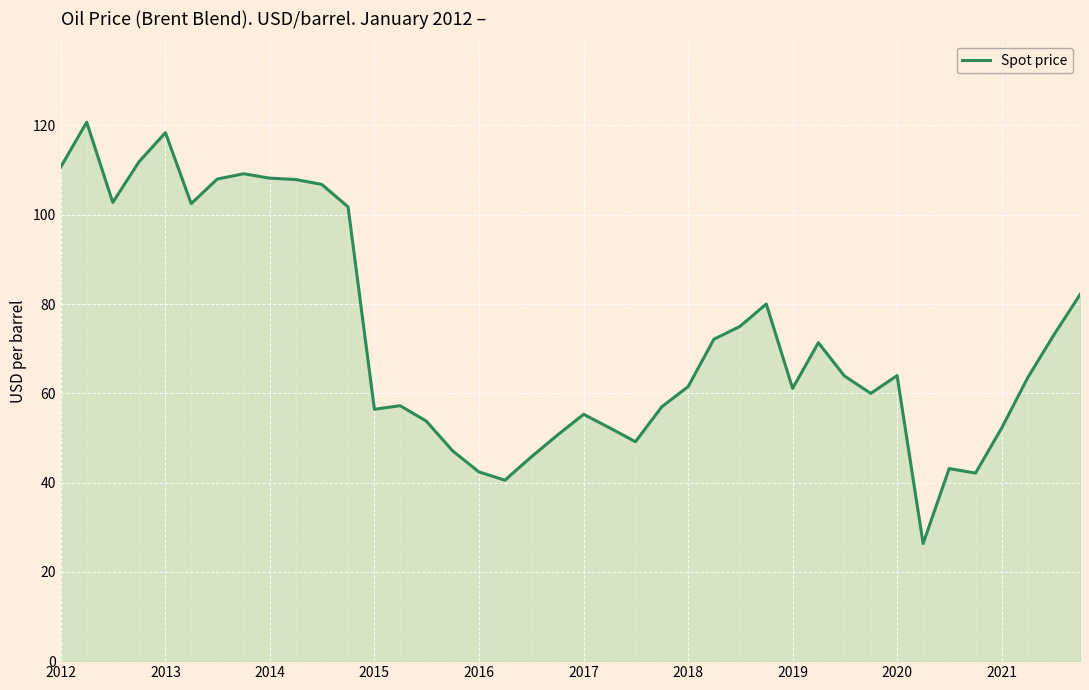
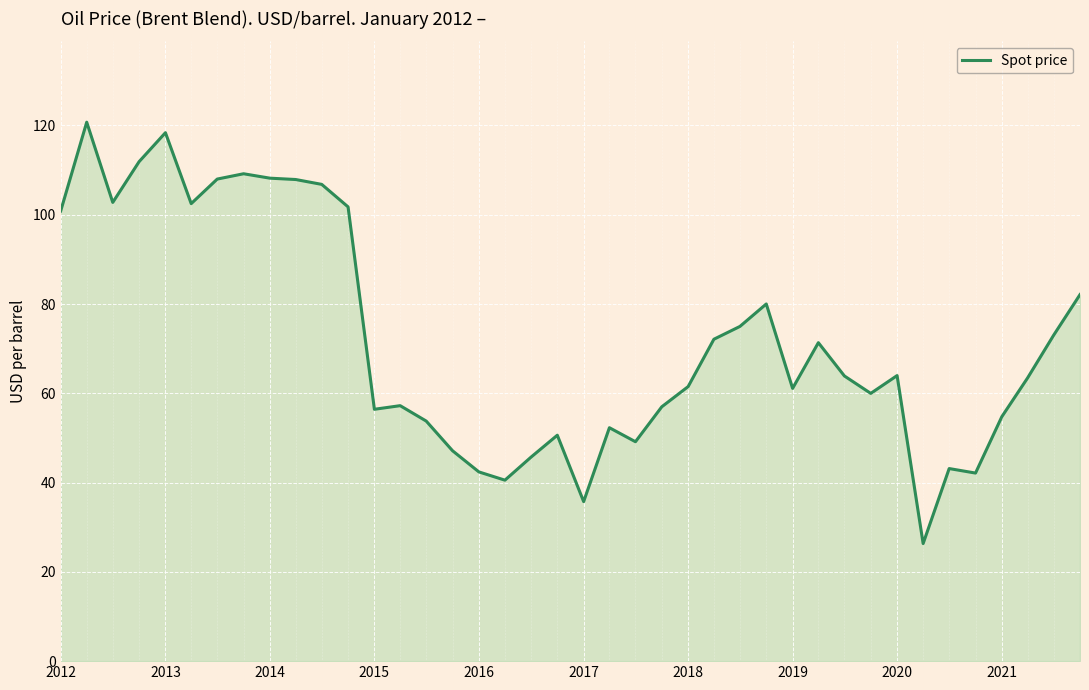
2012: 111 -> 101
2017: 55 -> 36
2021: 52 -> 55
